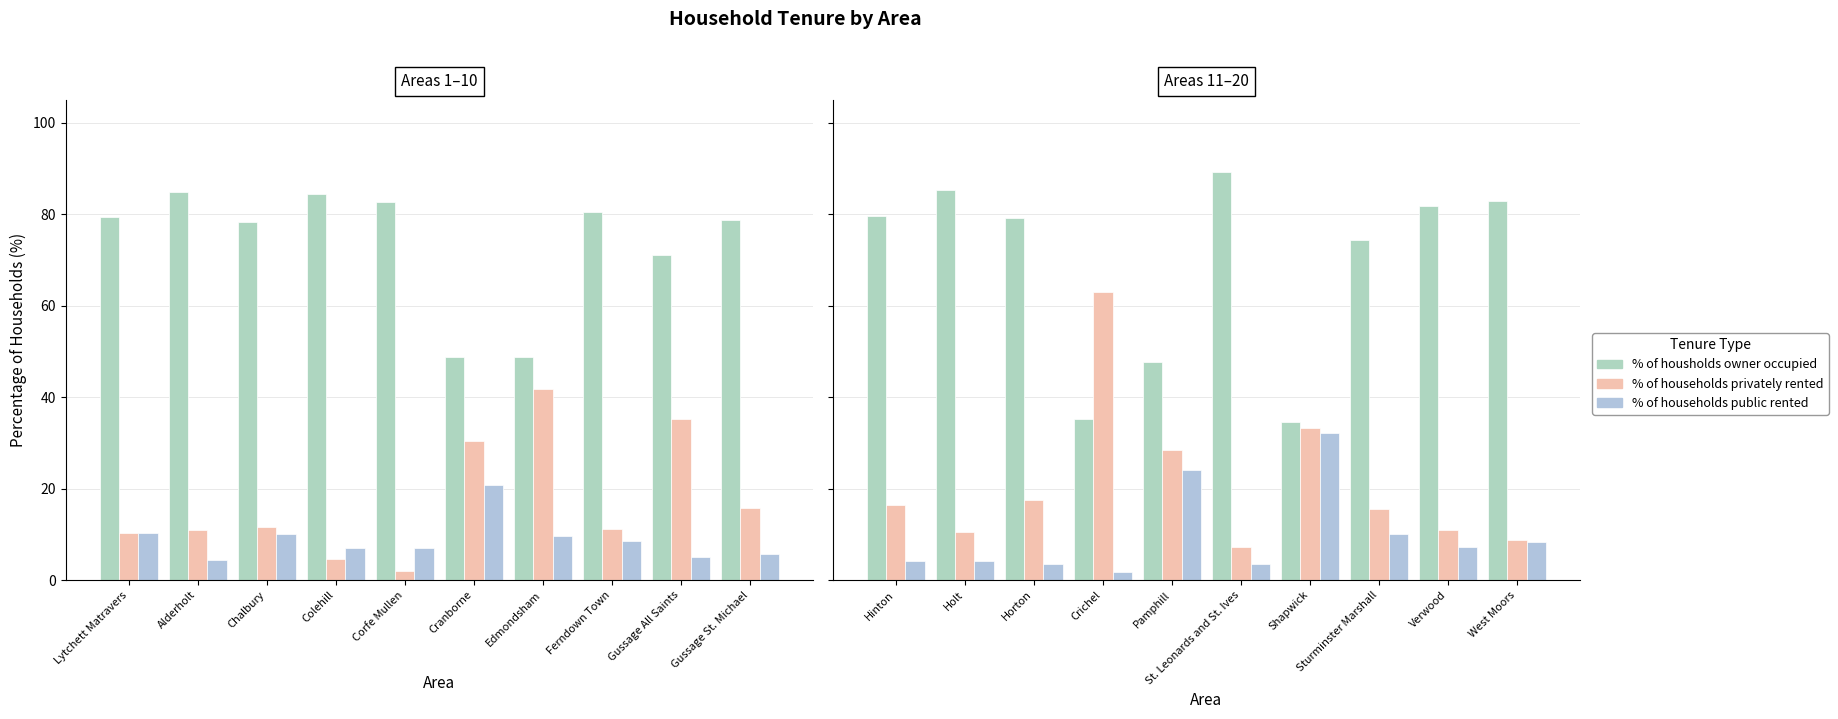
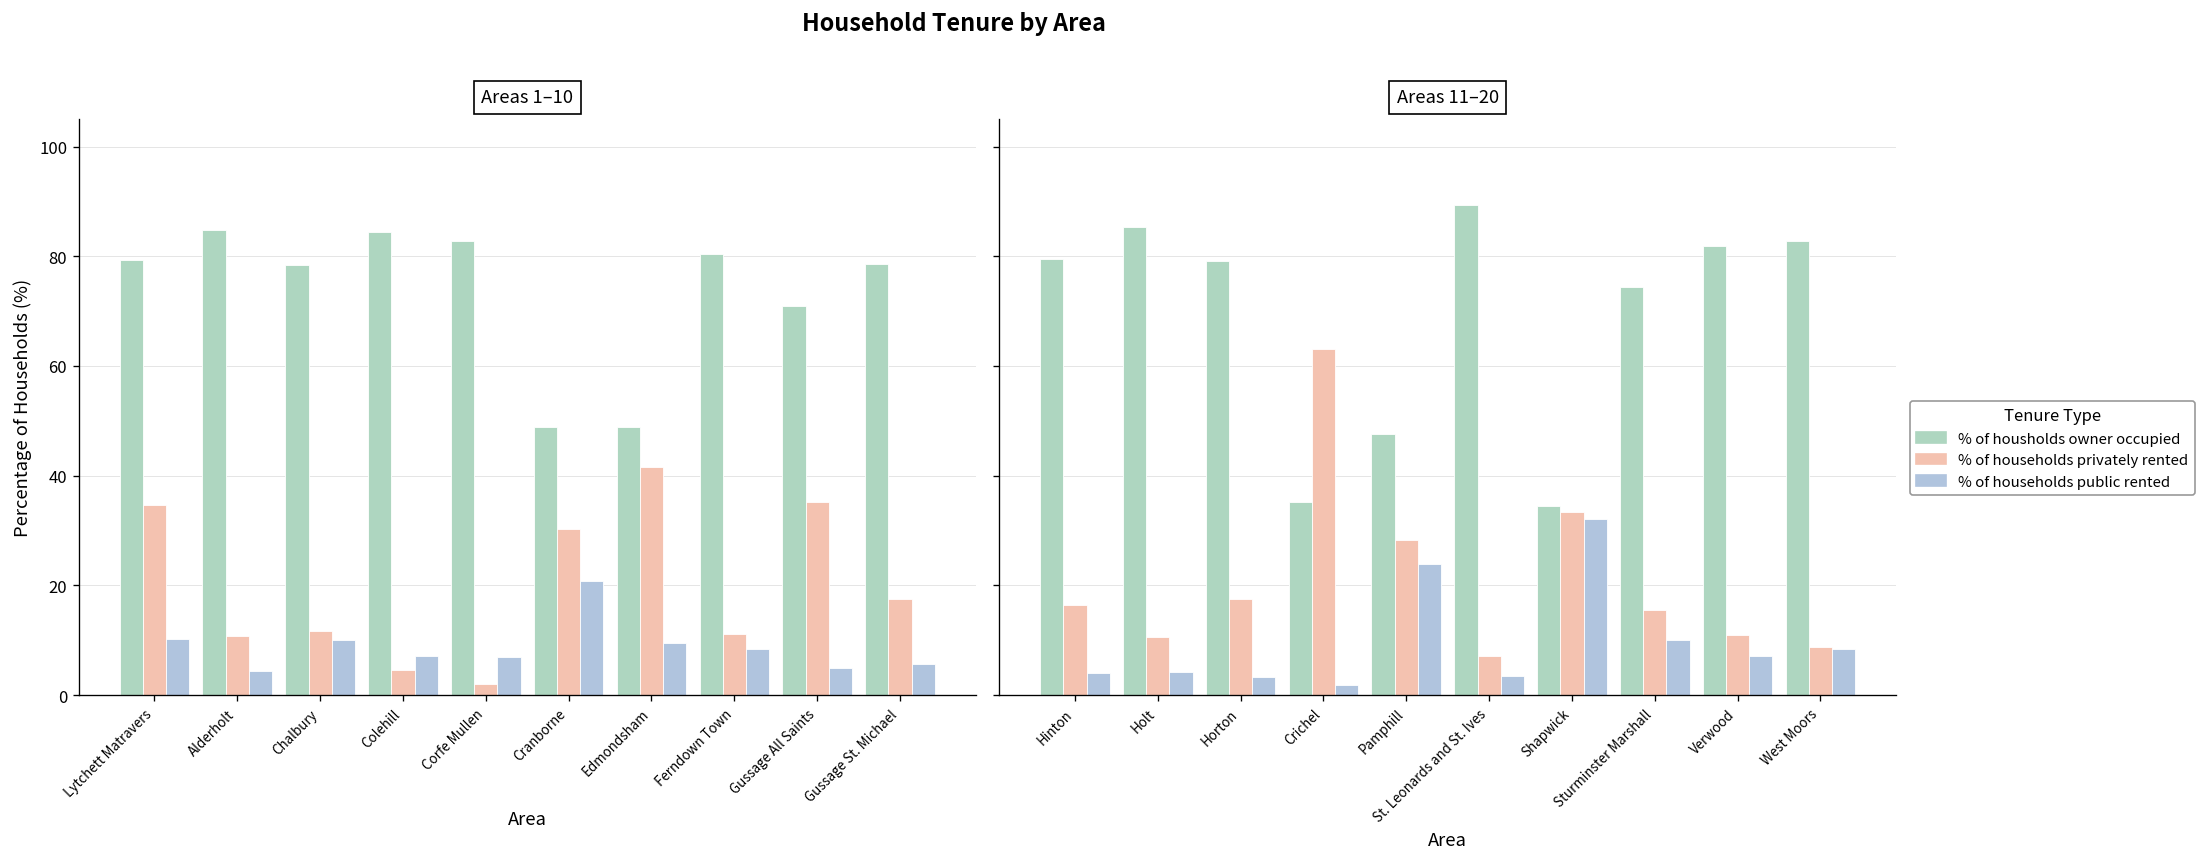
Areas 1–10, % of households privately rented, Lytchett Matravers: 10 -> 35
Areas 1–10, % of households privately rented, Gussage St. Michael: 16 -> 17
